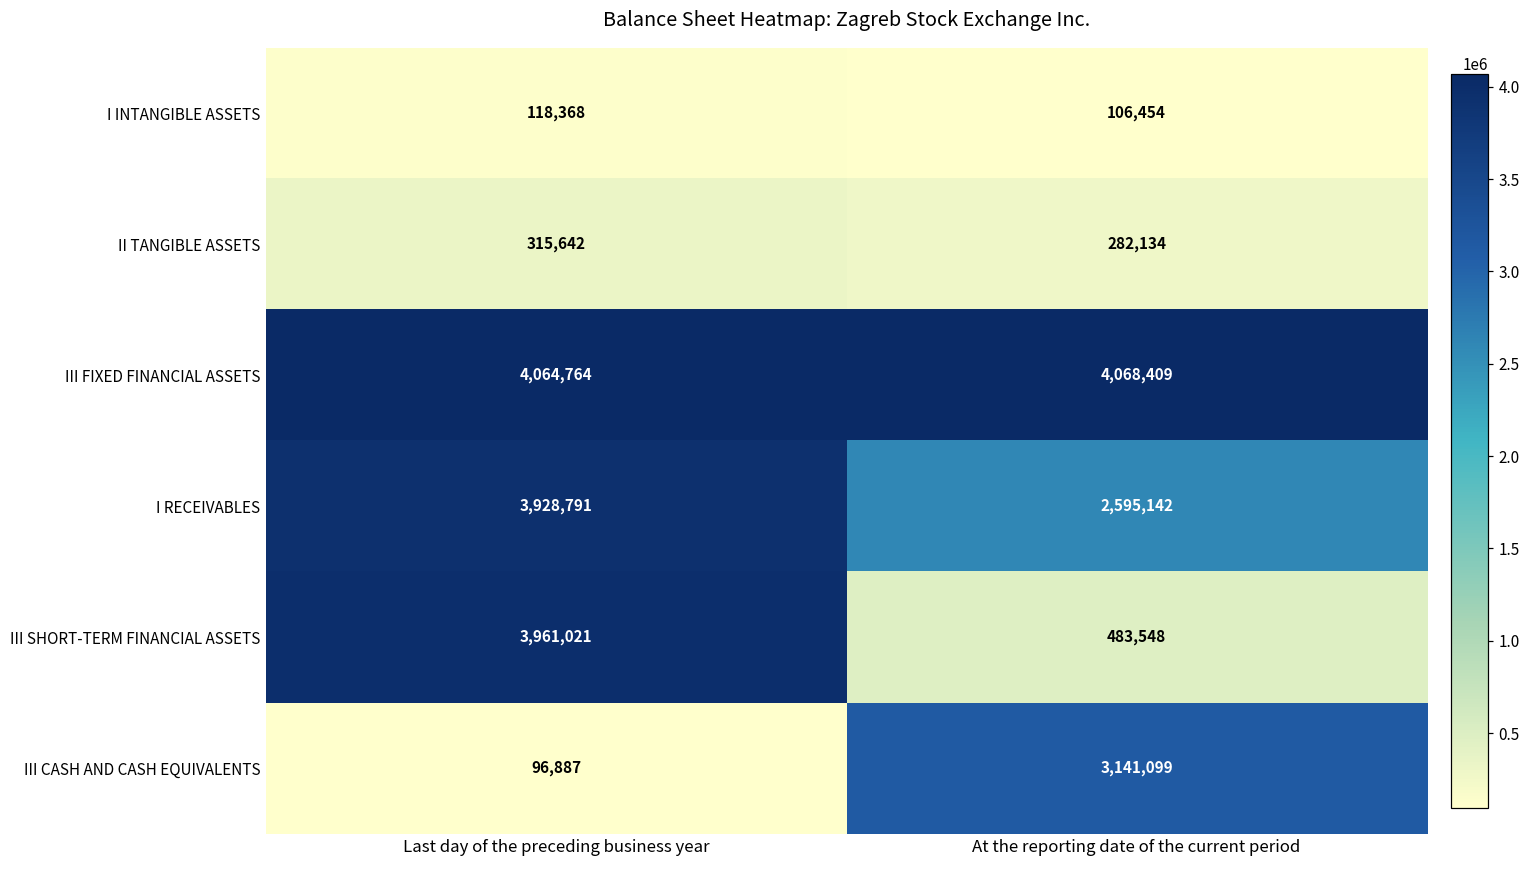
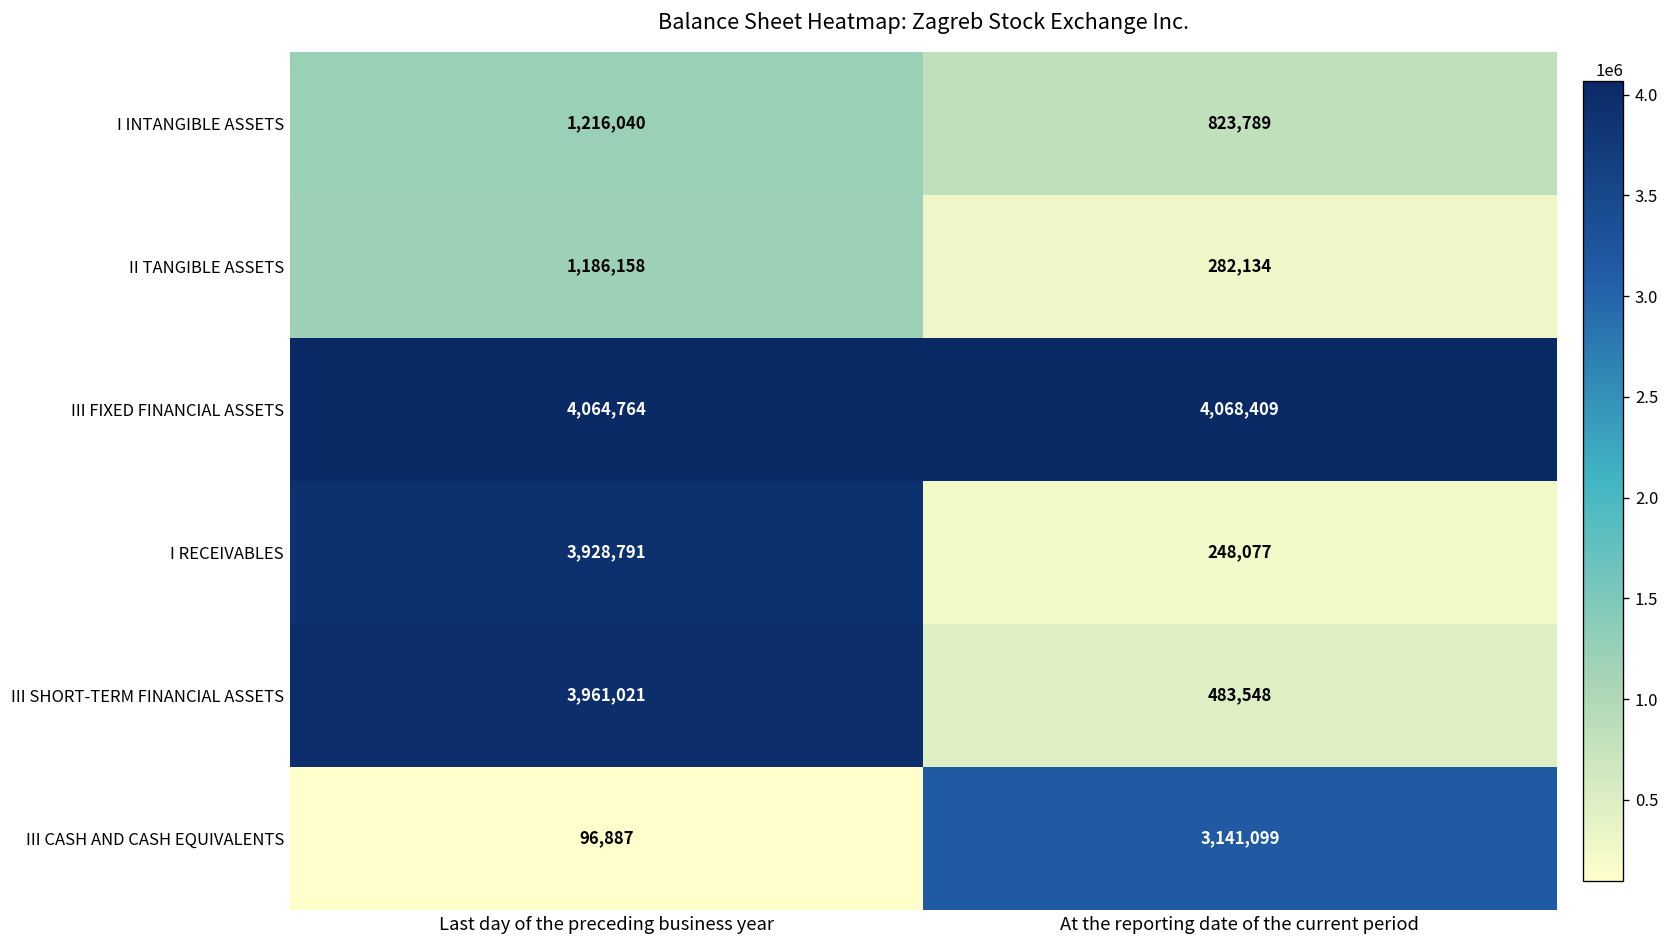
I INTANGIBLE ASSETS, Last day of the preceding business year: 118,368 -> 1,216,040
I INTANGIBLE ASSETS, At the reporting date of the current period: 106,454 -> 823,789
II TANGIBLE ASSETS, Last day of the preceding business year: 315,642 -> 1,186,158
I RECEIVABLES, At the reporting date of the current period: 2,595,142 -> 248,077
